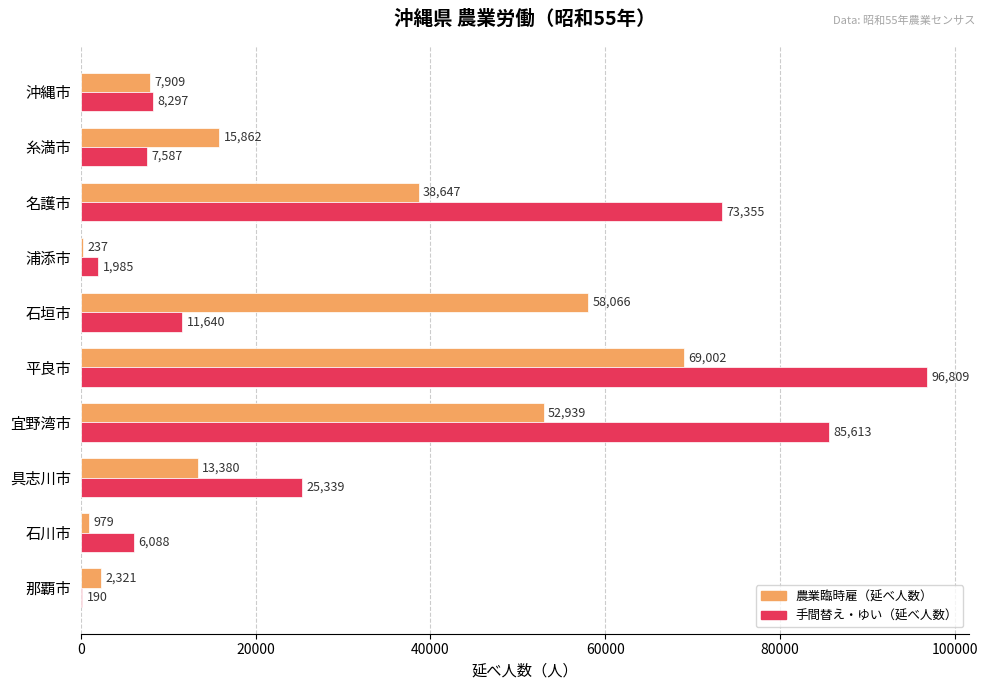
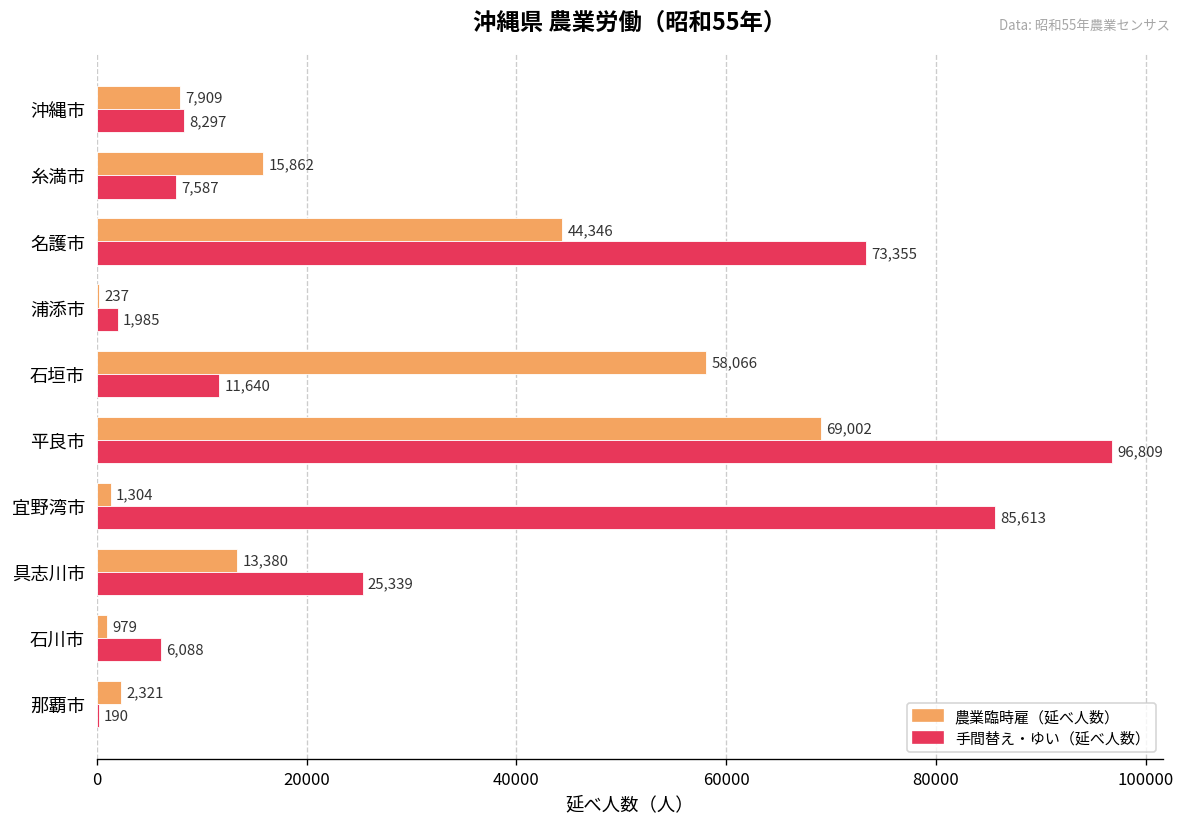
農業臨時雇（延べ人数）, 名護市: 38,647 -> 44,346
農業臨時雇（延べ人数）, 宜野湾市: 52,939 -> 1,304
